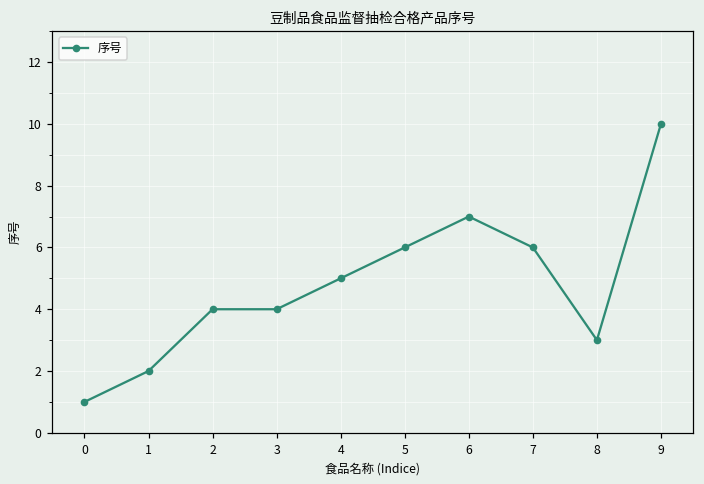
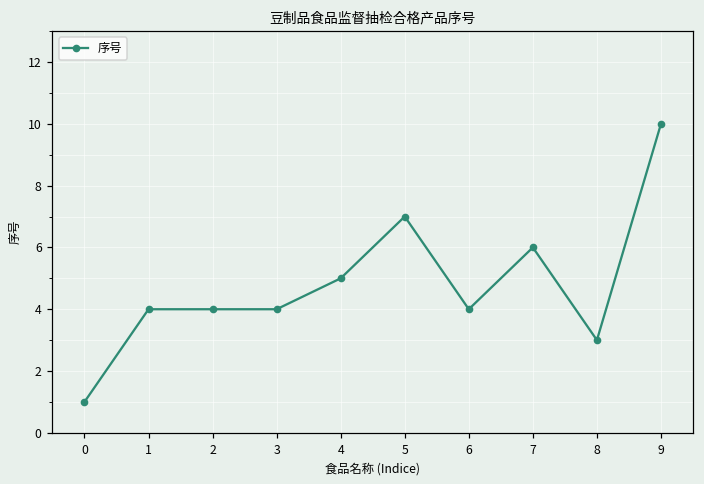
1: 2 -> 4
5: 6 -> 7
6: 7 -> 4
